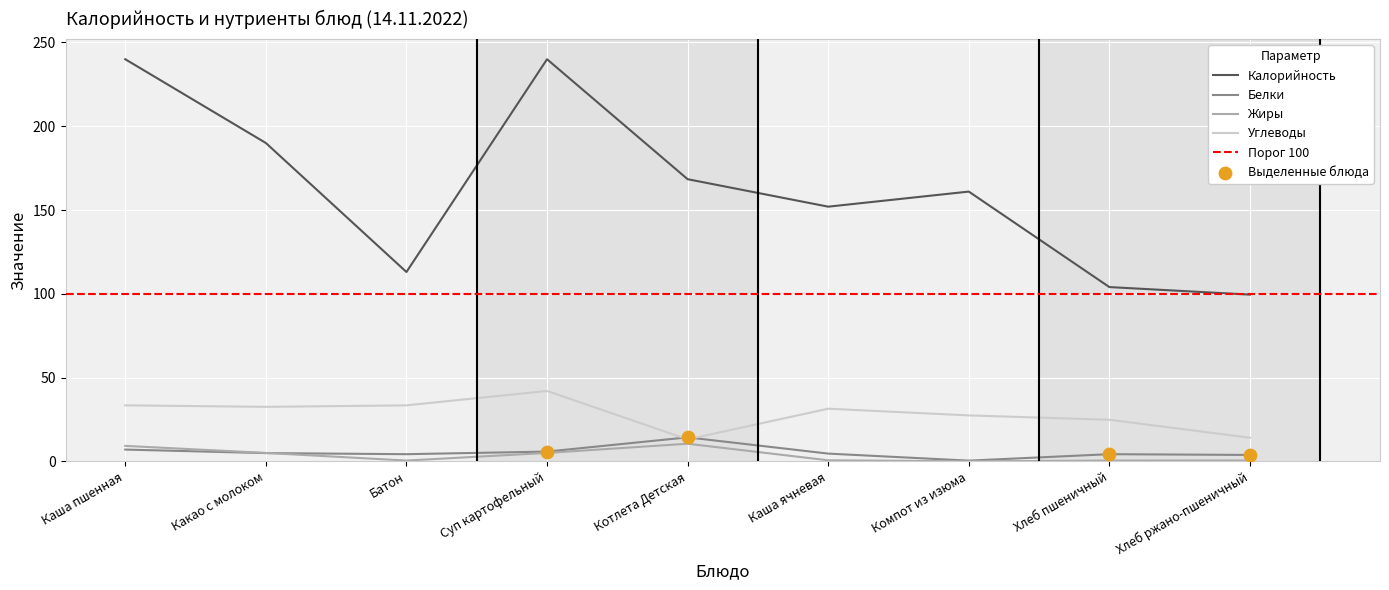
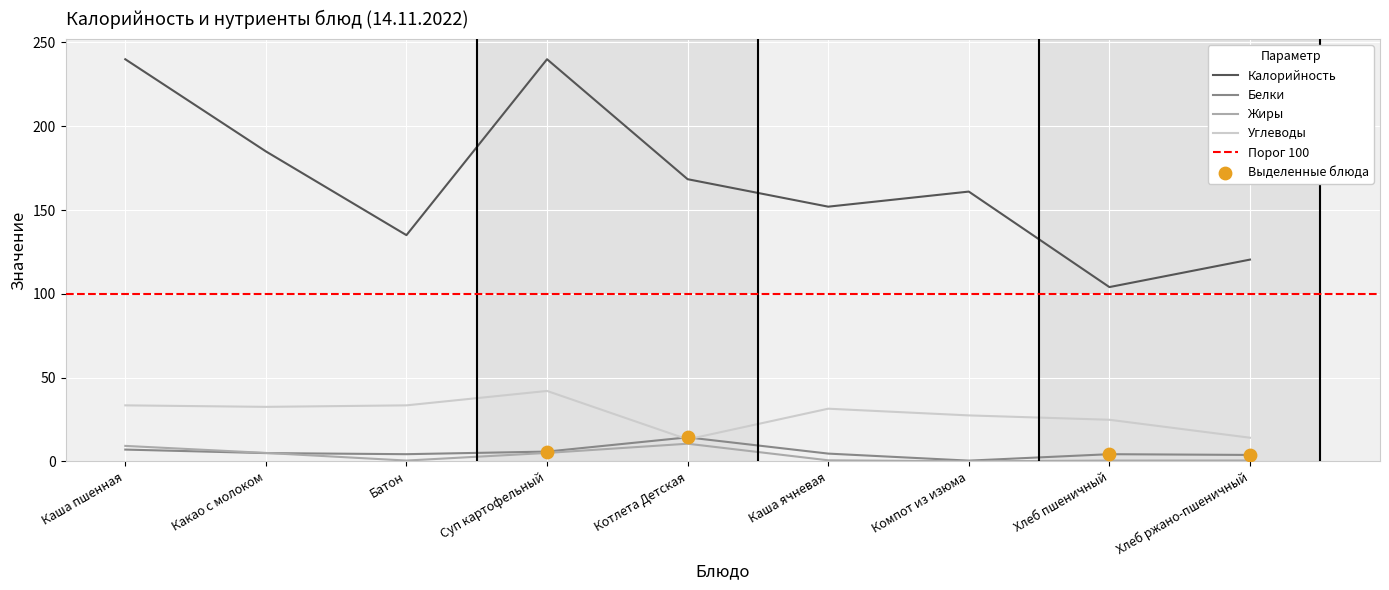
Калорийность, Какао с молоком: 190 -> 185
Калорийность, Батон: 113 -> 135
Калорийность, Хлеб ржано-пшеничный: 100 -> 120
